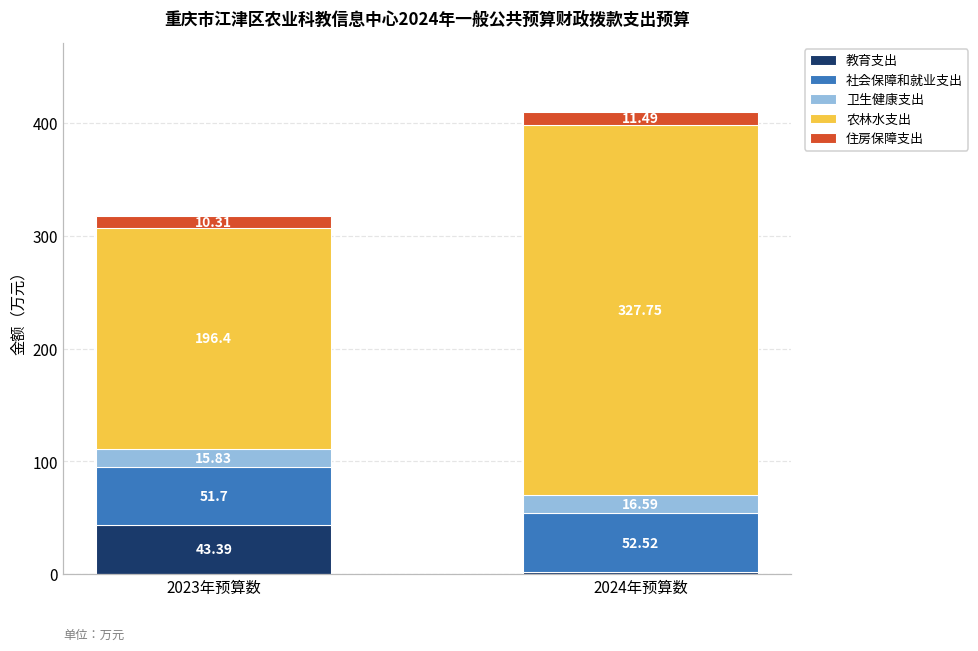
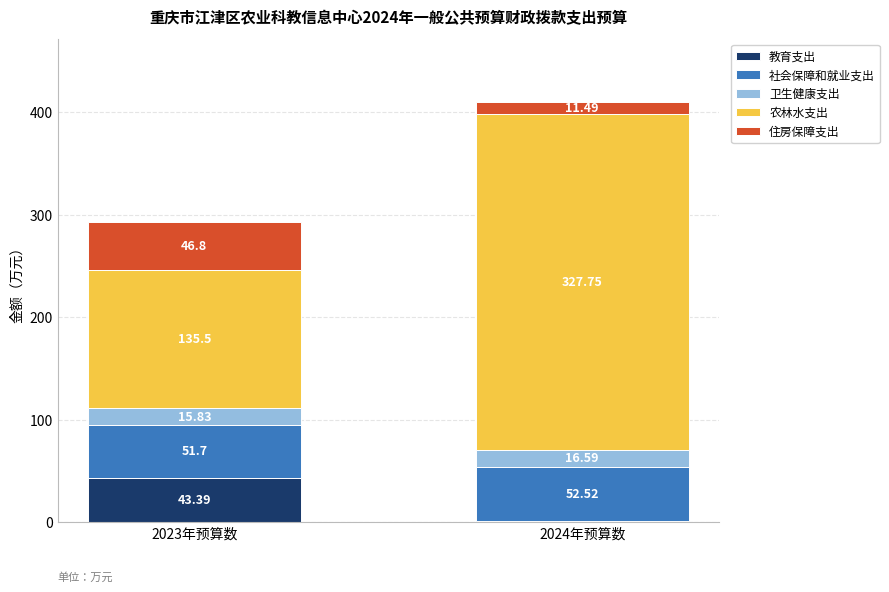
农林水支出, 2023年预算数: 196.4 -> 135.5
住房保障支出, 2023年预算数: 10.31 -> 46.8
